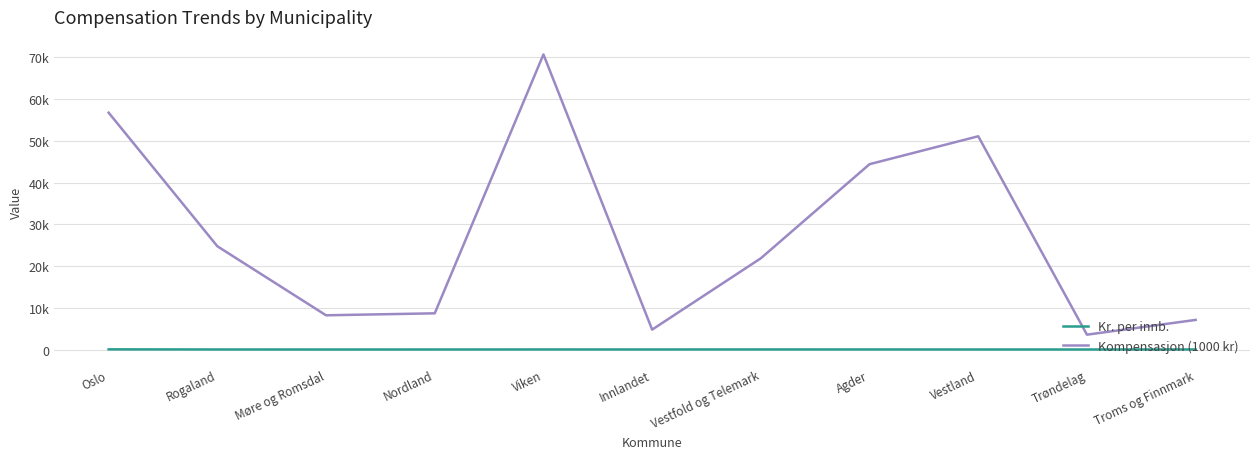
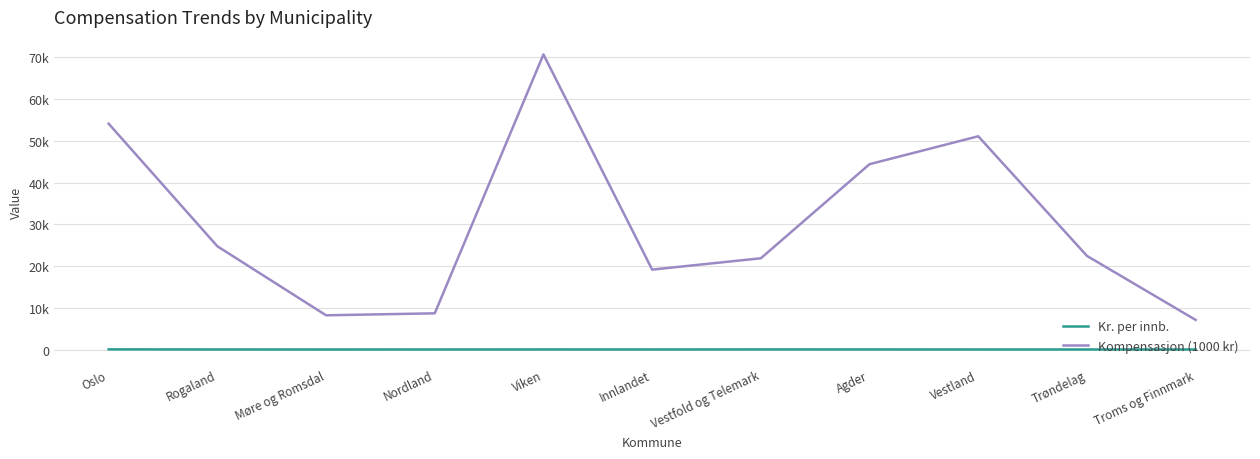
Kompensasjon (1000 kr), Oslo: 57000 -> 54000
Kompensasjon (1000 kr), Innlandet: 5000 -> 19000
Kompensasjon (1000 kr), Trøndelag: 4000 -> 22000
